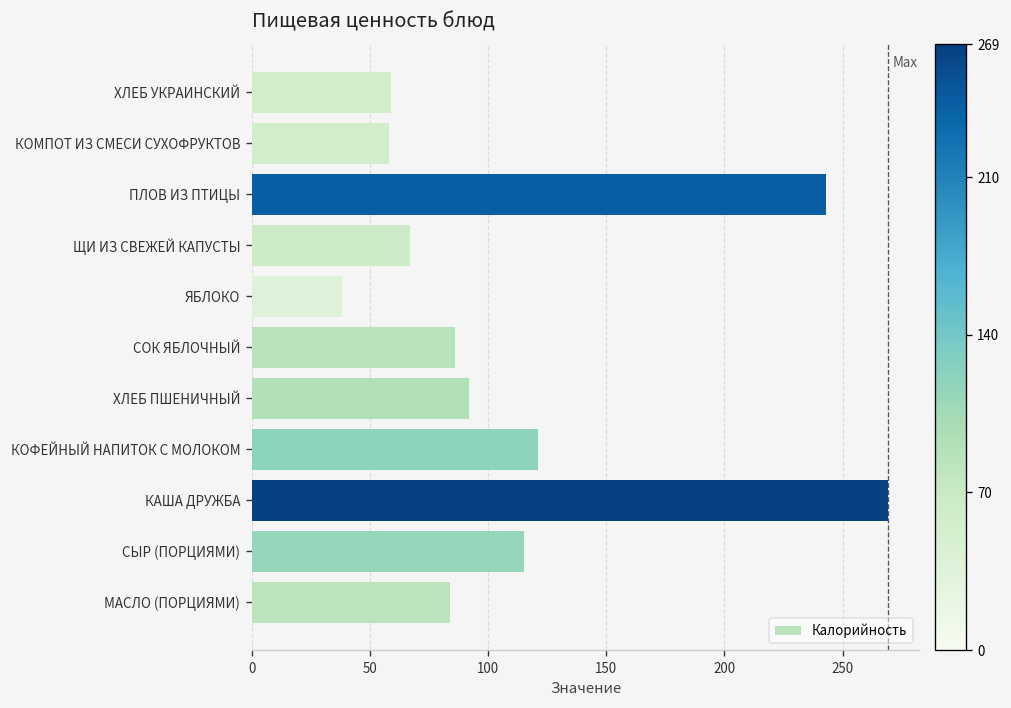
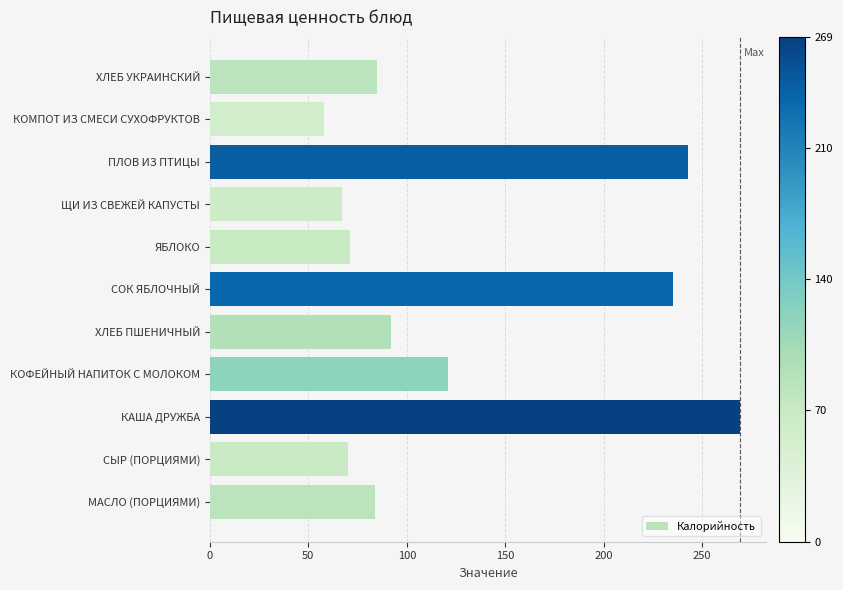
ХЛЕБ УКРАИНСКИЙ: 59 -> 85
ЯБЛОКО: 38 -> 71
СОК ЯБЛОЧНЫЙ: 86 -> 235
СЫР (ПОРЦИЯМИ): 115 -> 70
